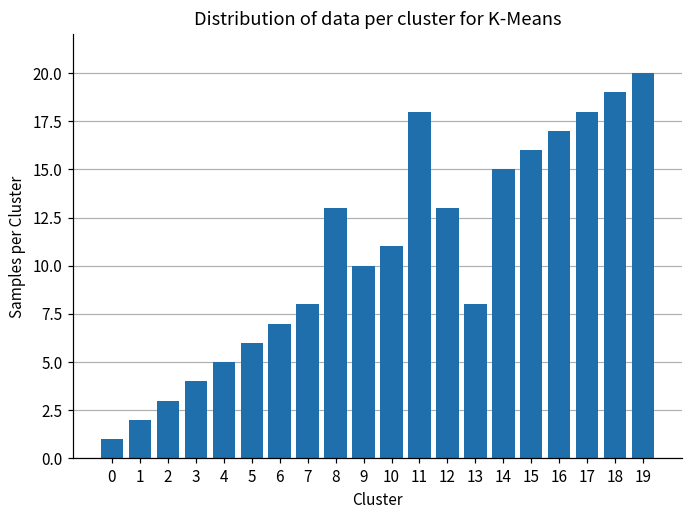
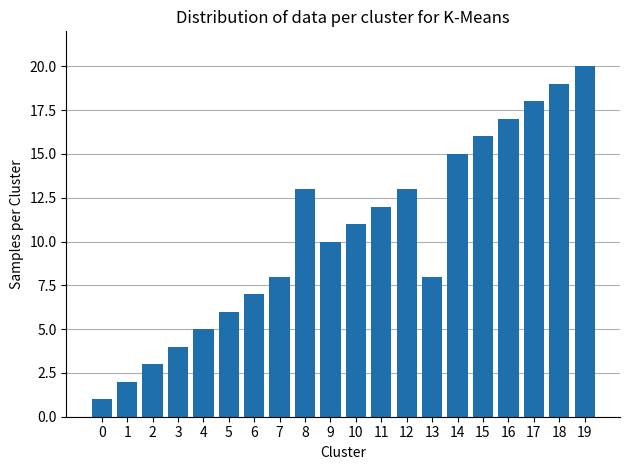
11: 18 -> 12
